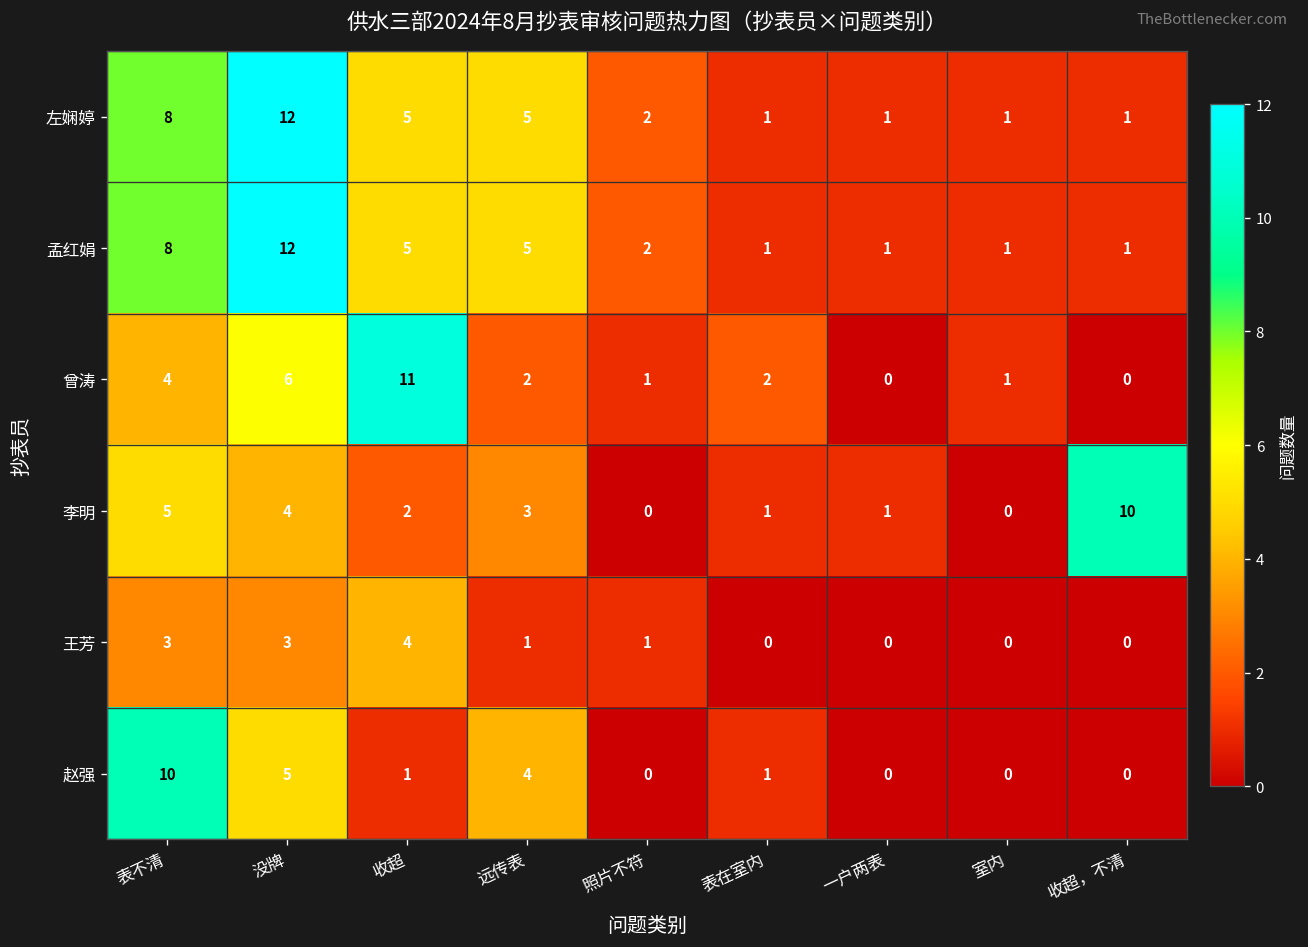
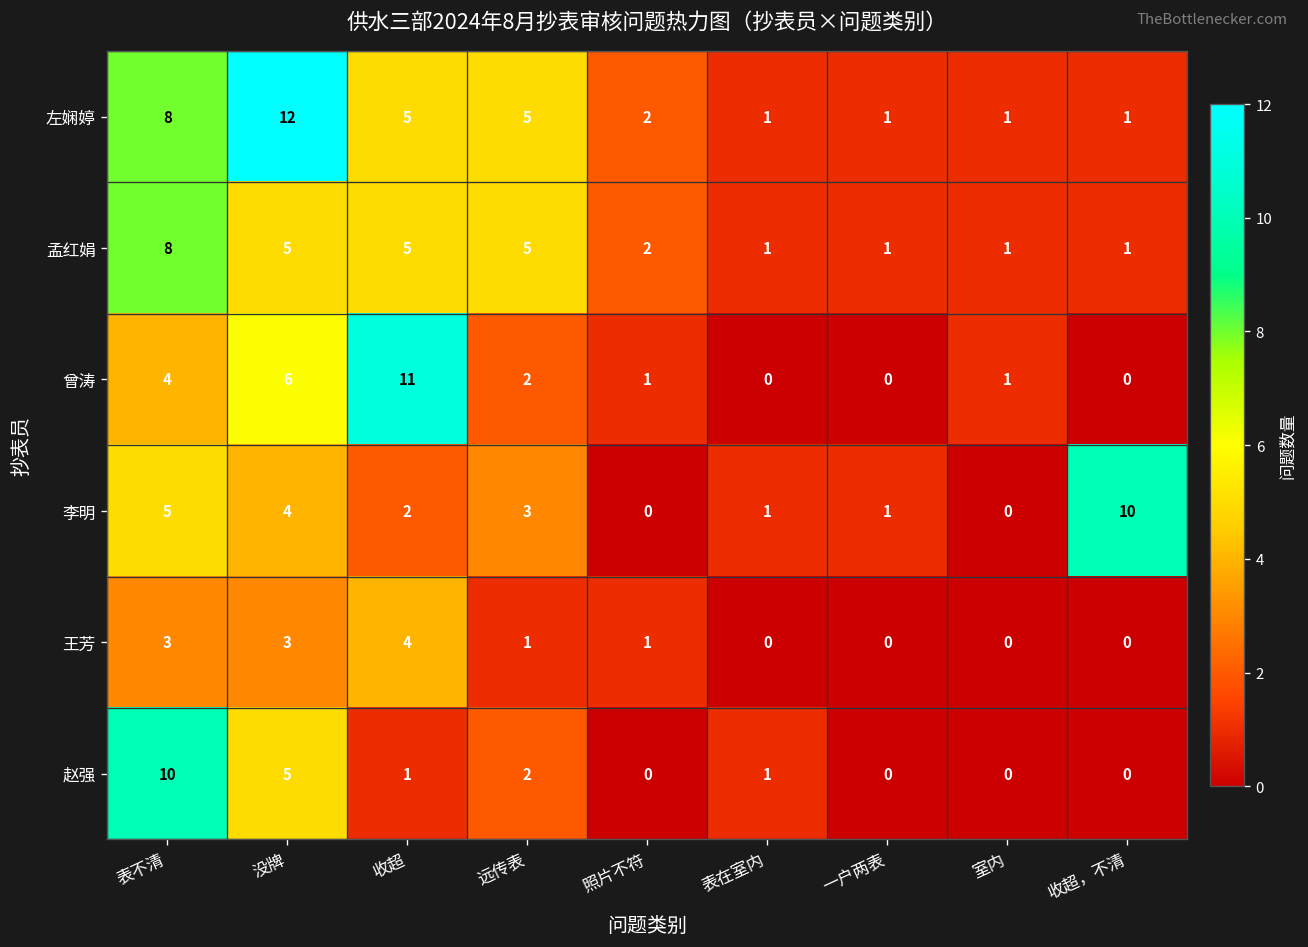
孟红娟, 没牌: 12 -> 5
曾涛, 表在室内: 2 -> 0
赵强, 远传表: 4 -> 2
